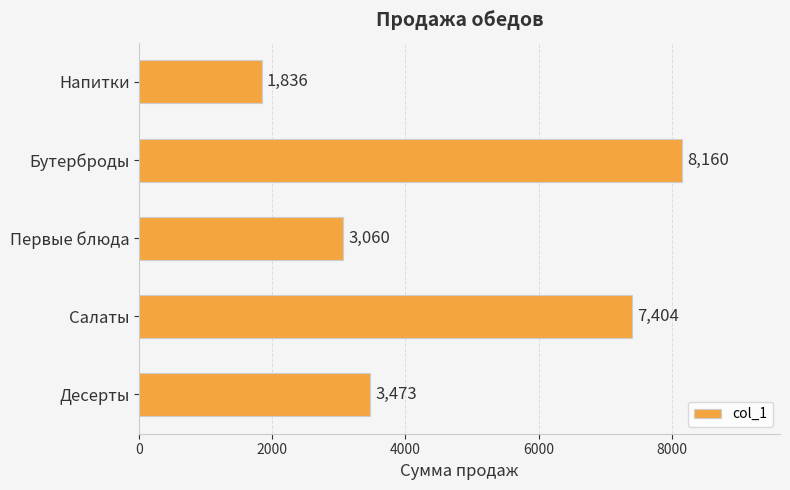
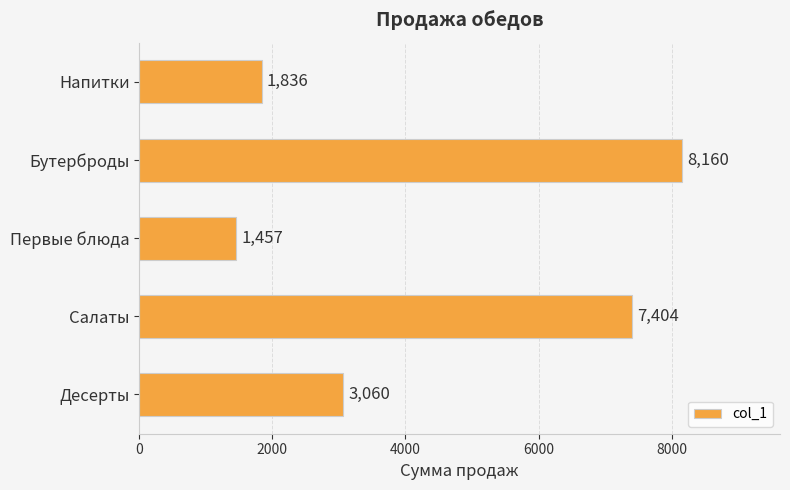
Первые блюда: 3,060 -> 1,457
Десерты: 3,473 -> 3,060
